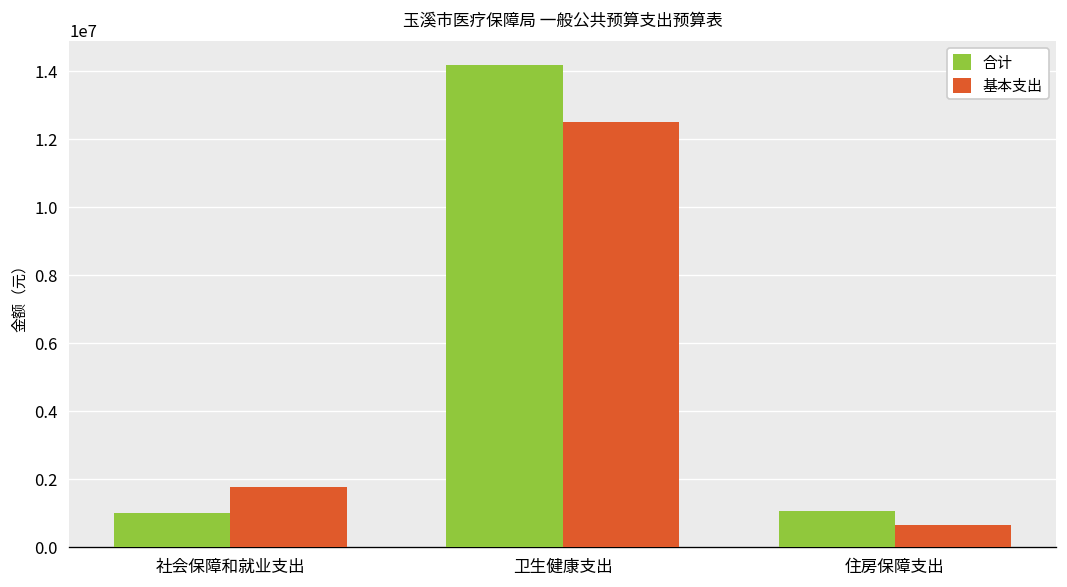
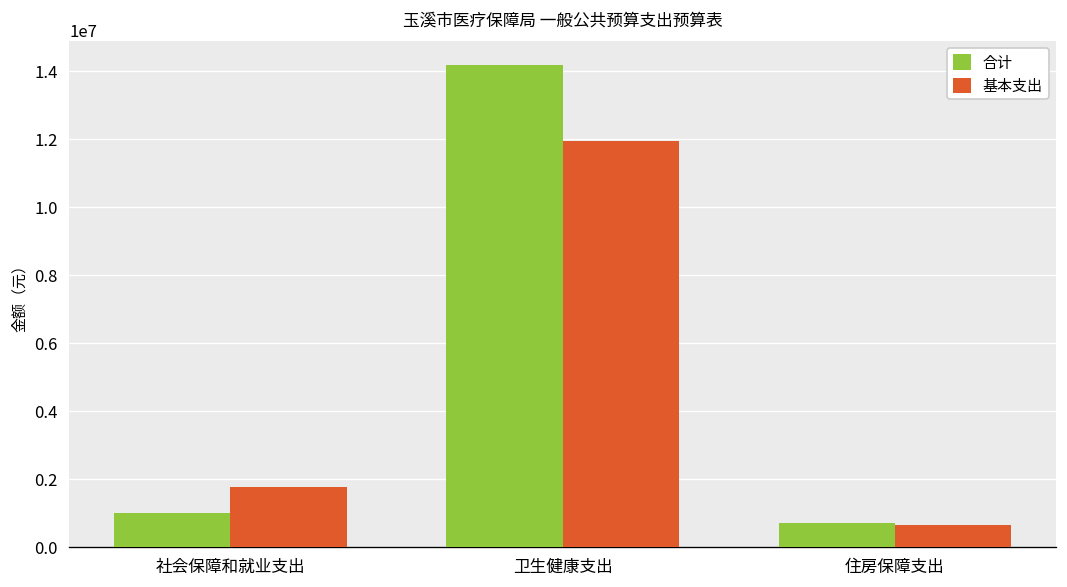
基本支出, 卫生健康支出: 12500000 -> 11900000
合计, 住房保障支出: 1100000 -> 700000
